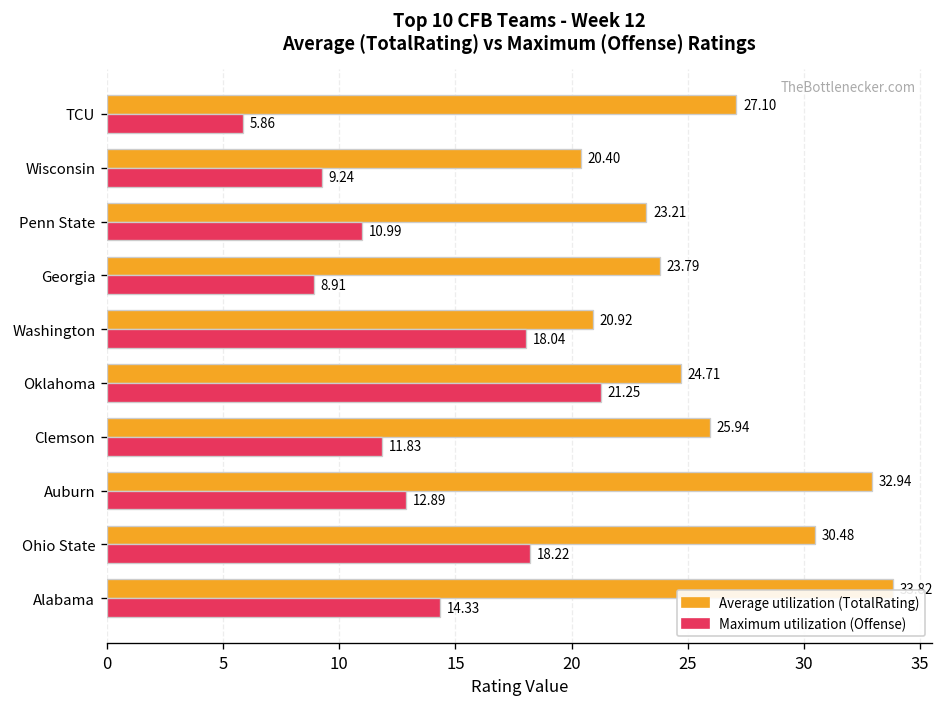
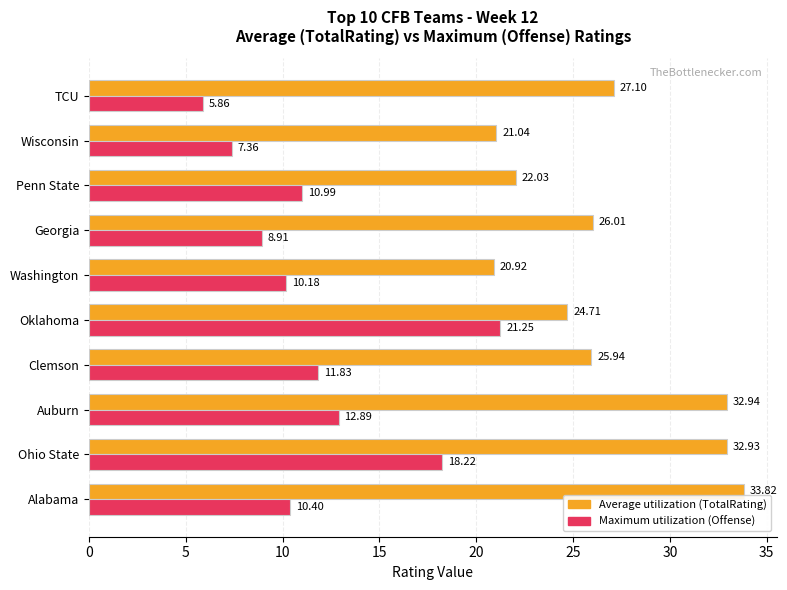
Average utilization (TotalRating), Wisconsin: 20.40 -> 21.04
Maximum utilization (Offense), Wisconsin: 9.24 -> 7.36
Average utilization (TotalRating), Penn State: 23.21 -> 22.03
Average utilization (TotalRating), Georgia: 23.79 -> 26.01
Maximum utilization (Offense), Washington: 18.04 -> 10.18
Average utilization (TotalRating), Ohio State: 30.48 -> 32.93
Maximum utilization (Offense), Alabama: 14.33 -> 10.40
